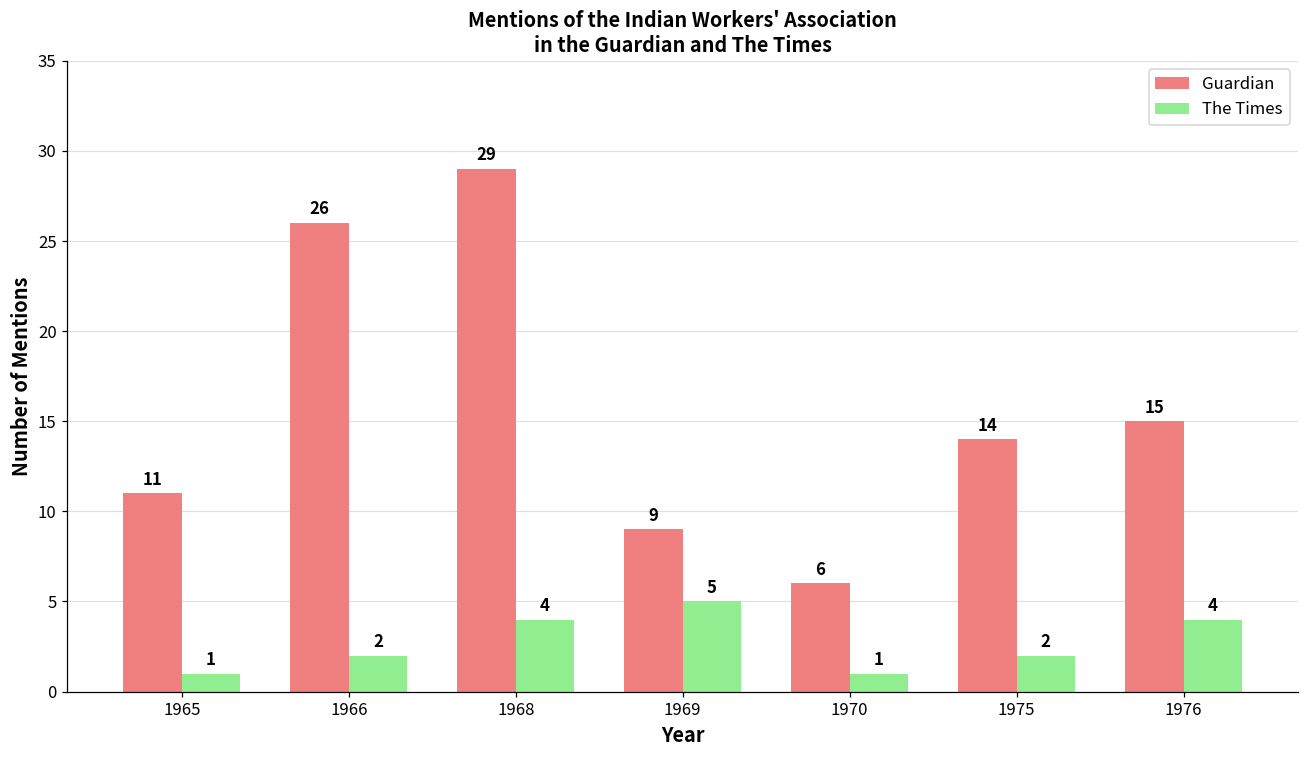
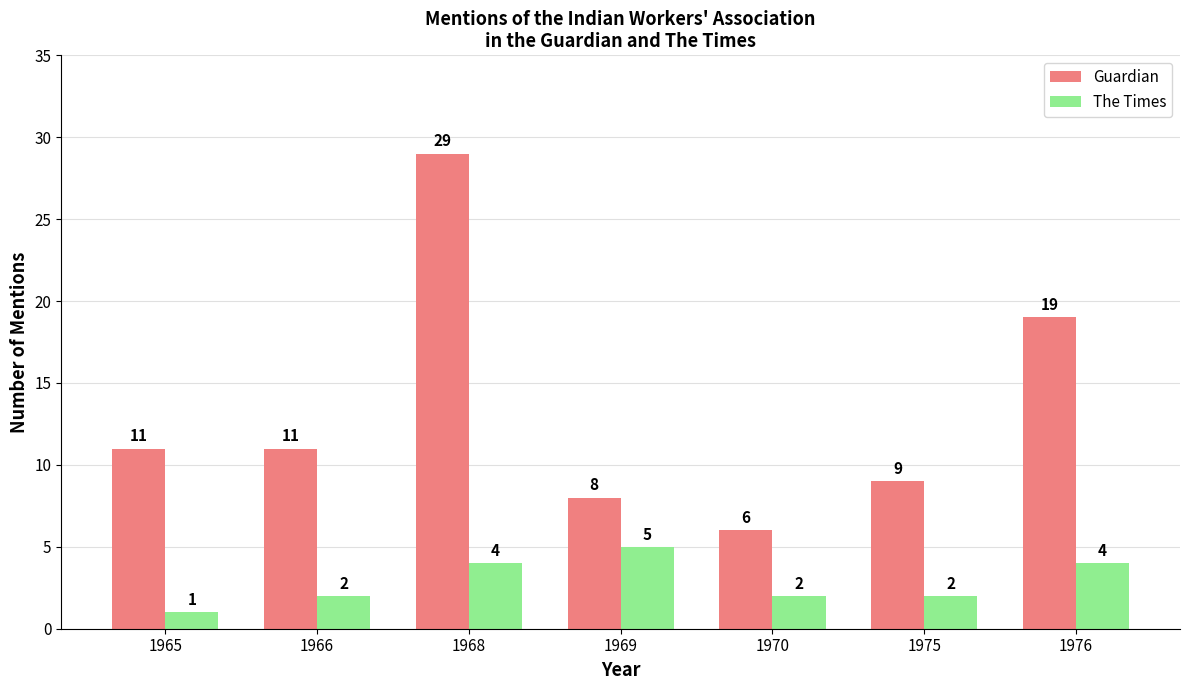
Guardian, 1966: 26 -> 11
Guardian, 1969: 9 -> 8
The Times, 1970: 1 -> 2
Guardian, 1975: 14 -> 9
Guardian, 1976: 15 -> 19
